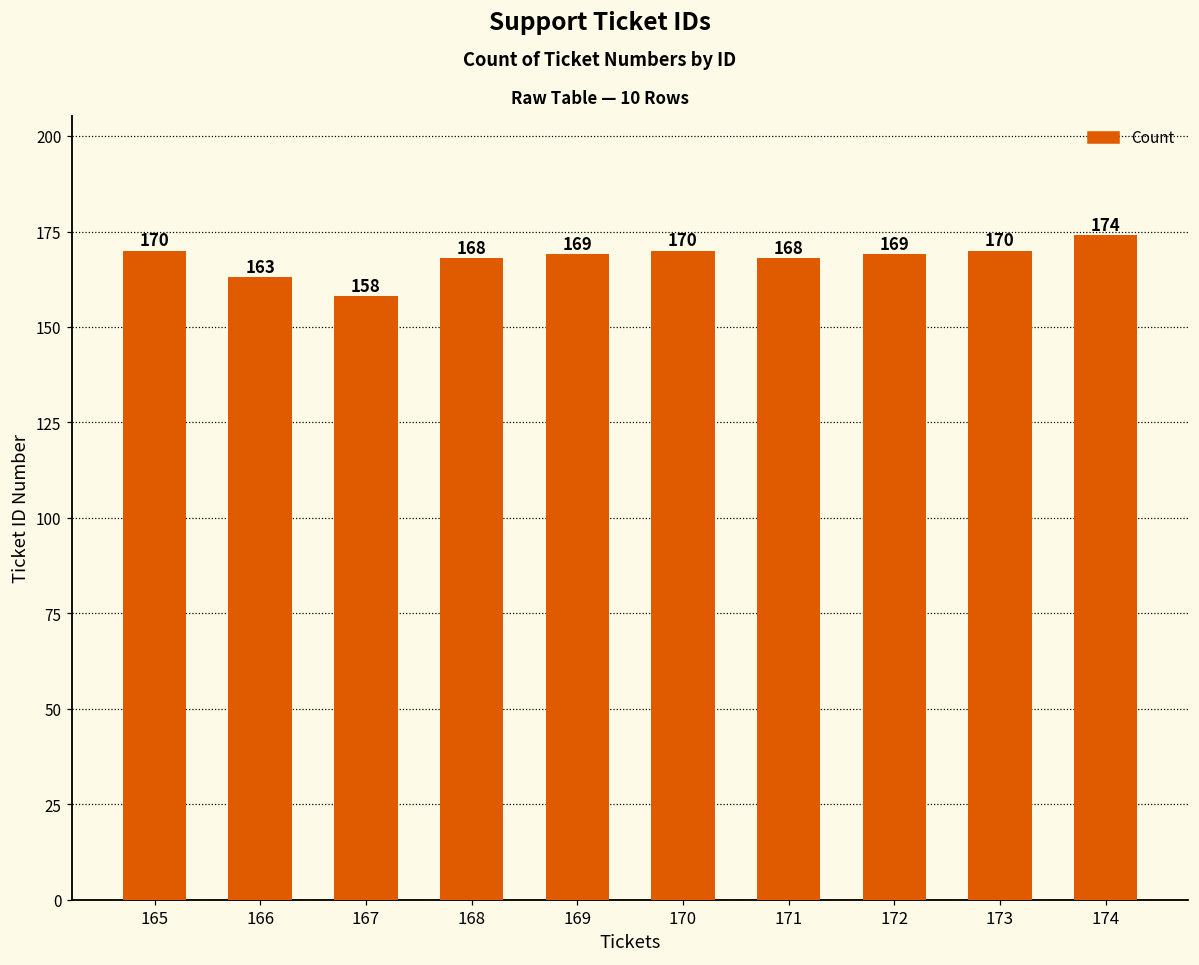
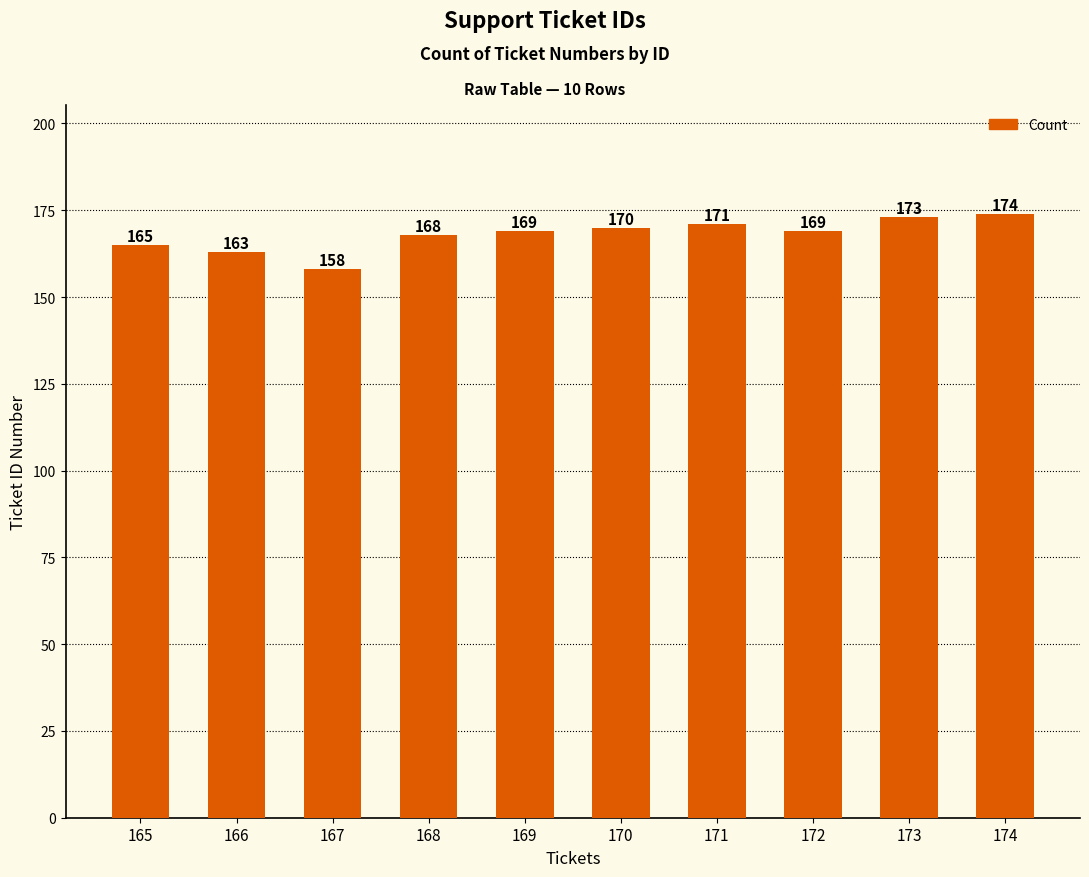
165: 170 -> 165
171: 168 -> 171
173: 170 -> 173
